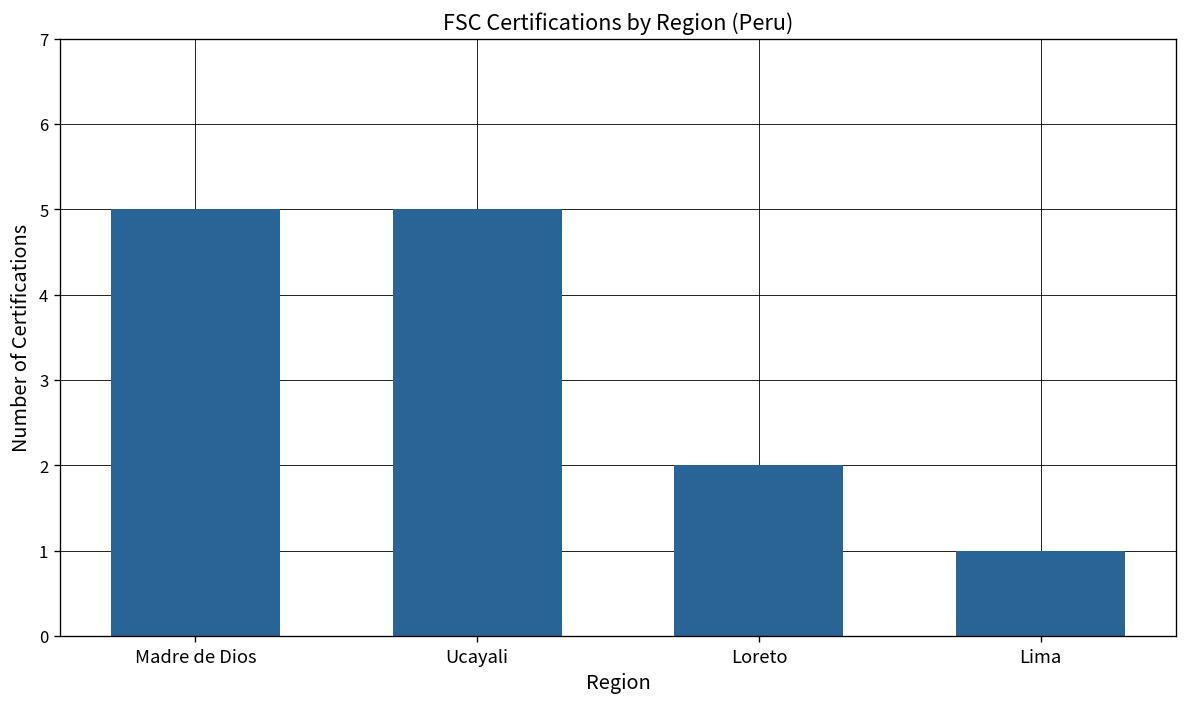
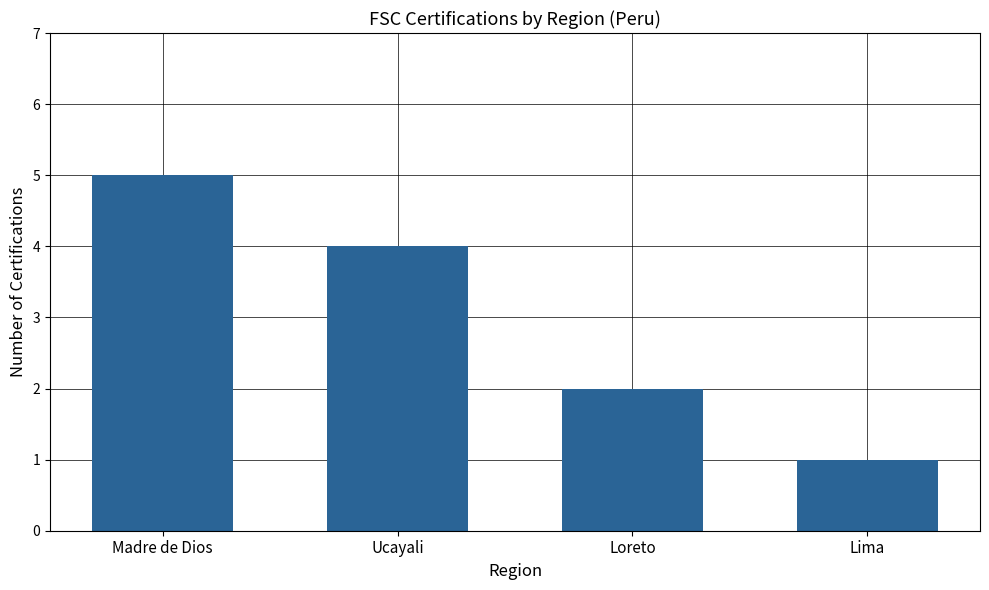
Ucayali: 5 -> 4
